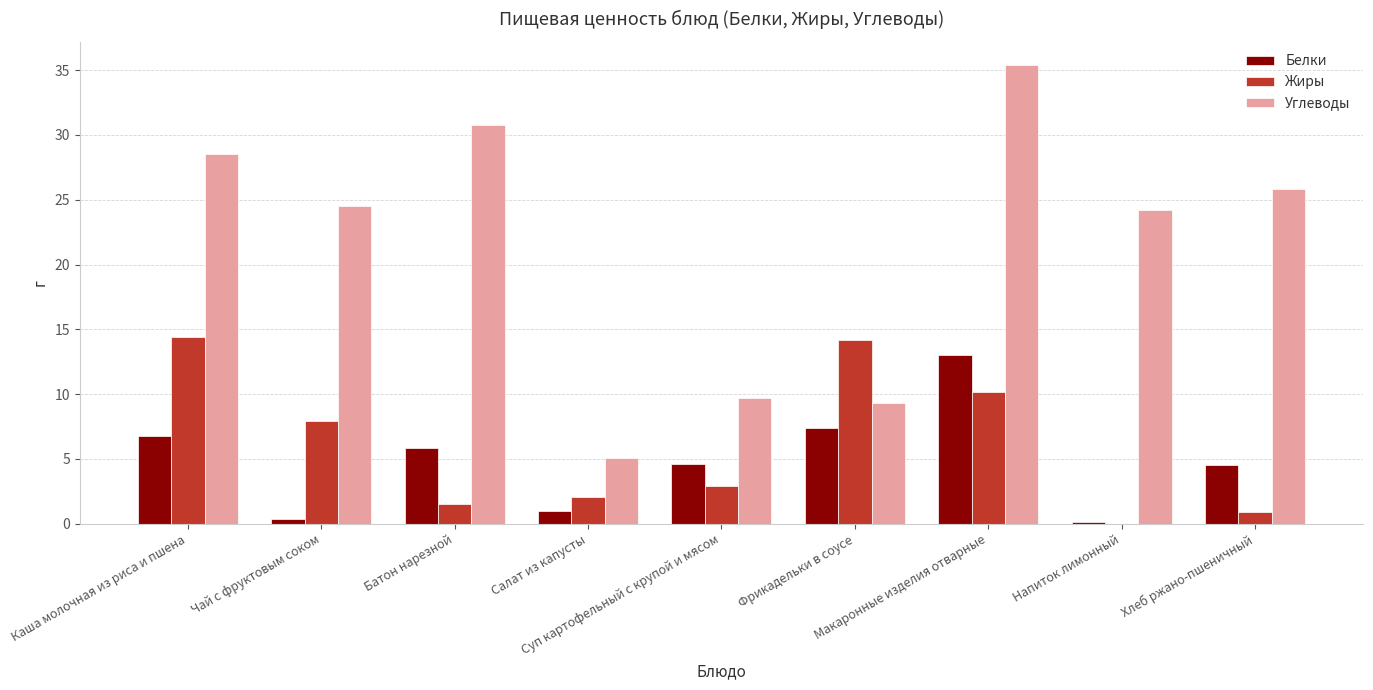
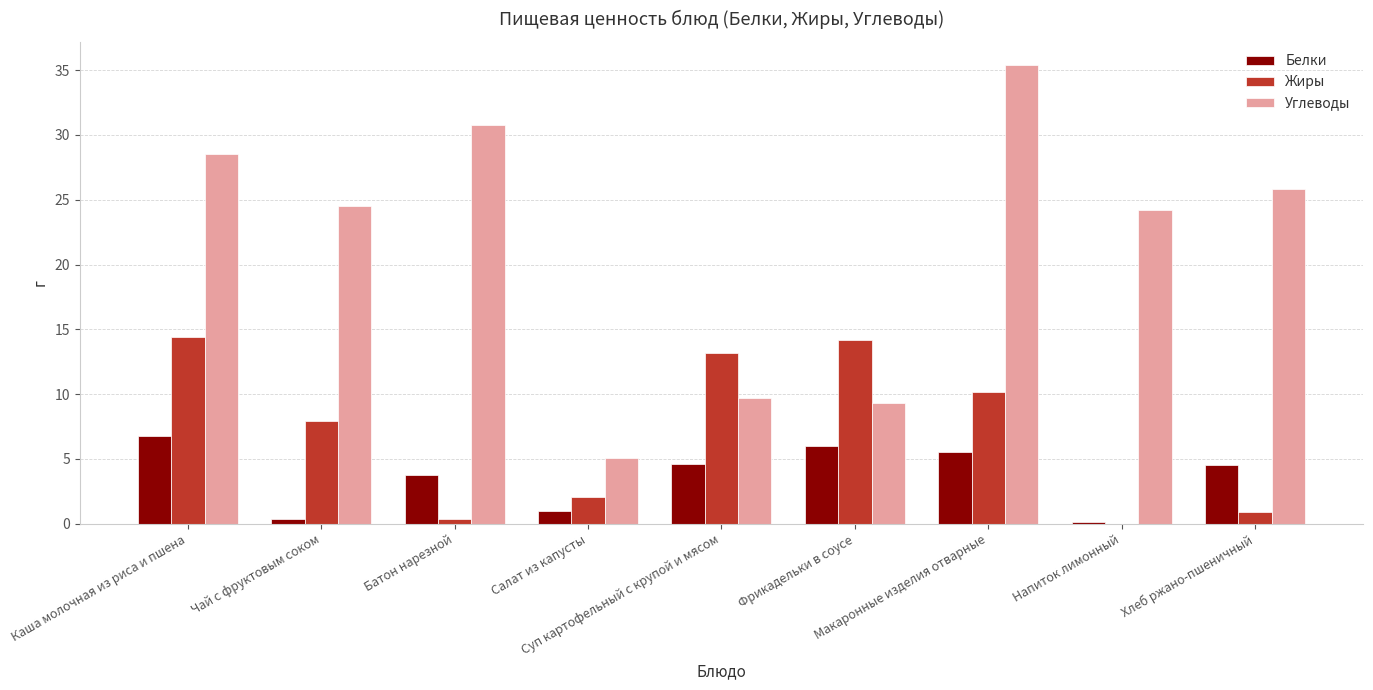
Белки, Батон нарезной: 5.9 -> 3.8
Жиры, Батон нарезной: 1.5 -> 0.4
Жиры, Суп картофельный с крупой и мясом: 2.9 -> 13.2
Белки, Фрикадельки в соусе: 7.4 -> 6.0
Белки, Макаронные изделия отварные: 13.0 -> 5.5
